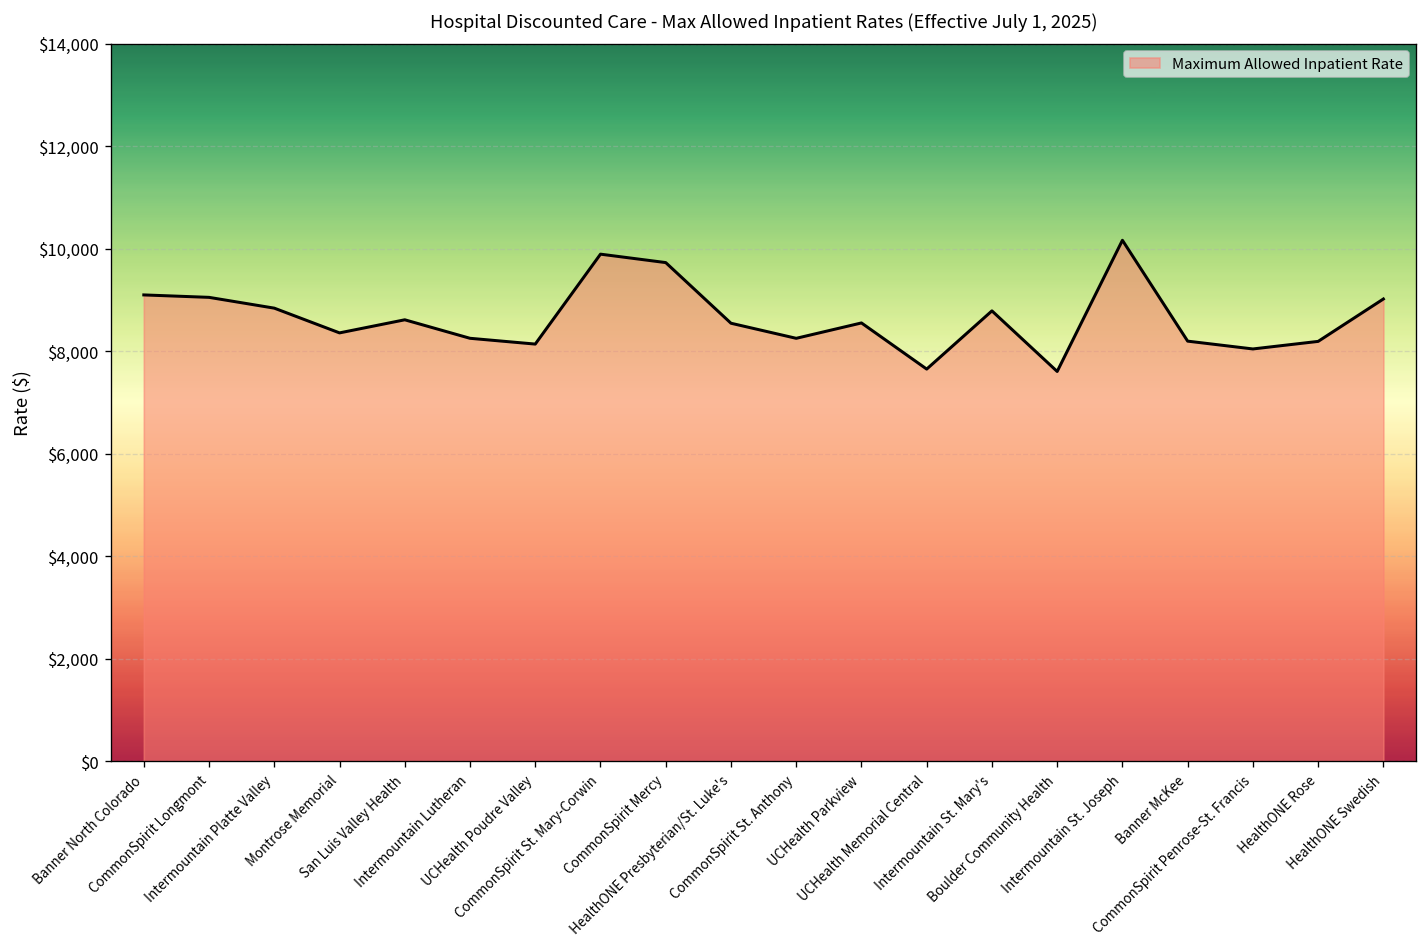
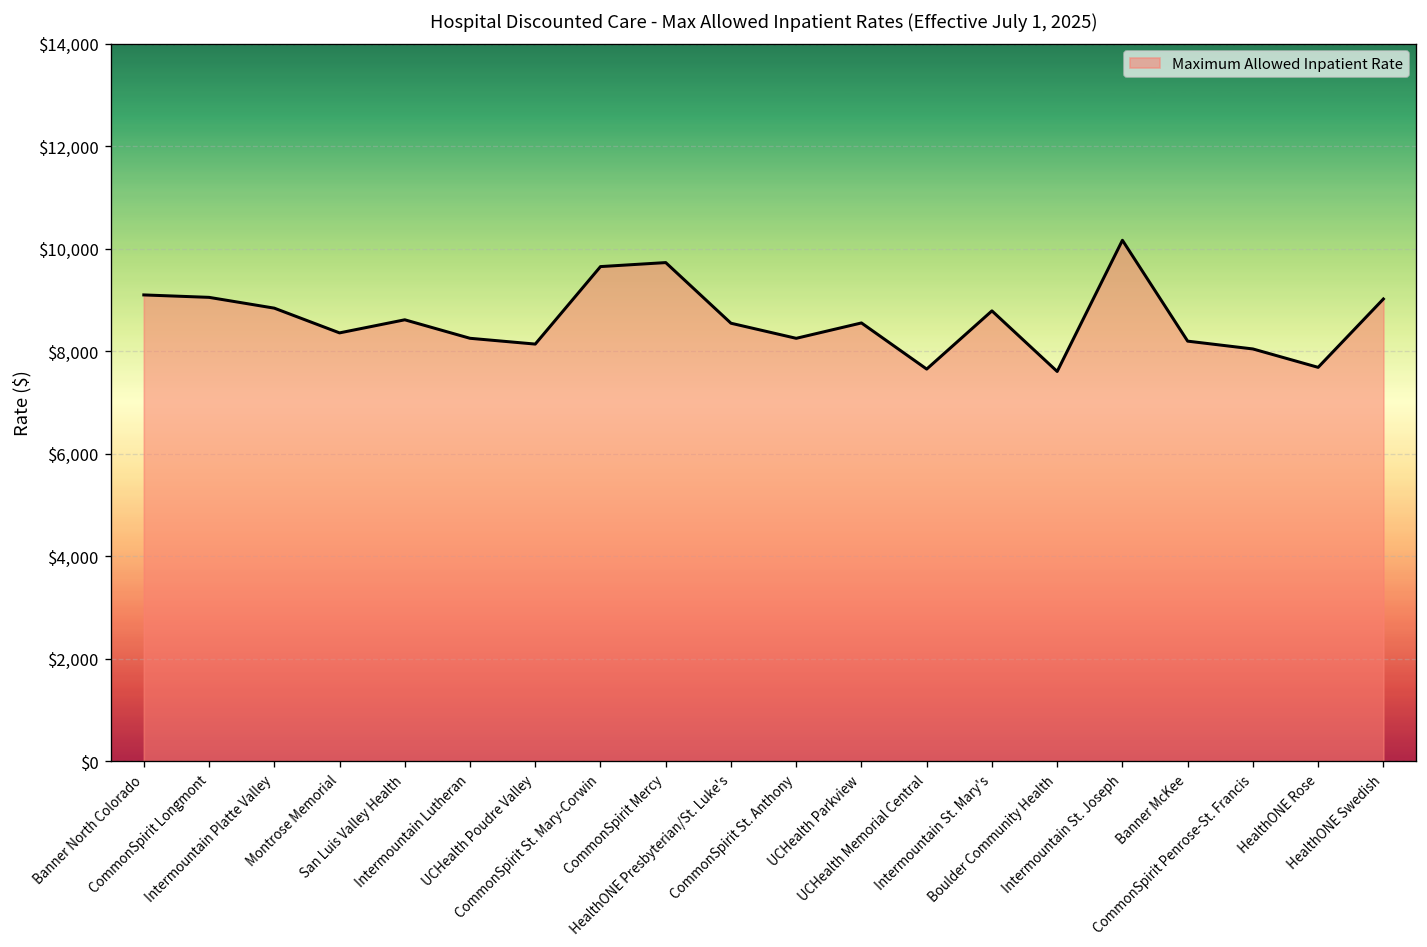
CommonSpirit St. Mary-Corwin: $9,900 -> $9,600
HealthONE Rose: $8,200 -> $7,700
